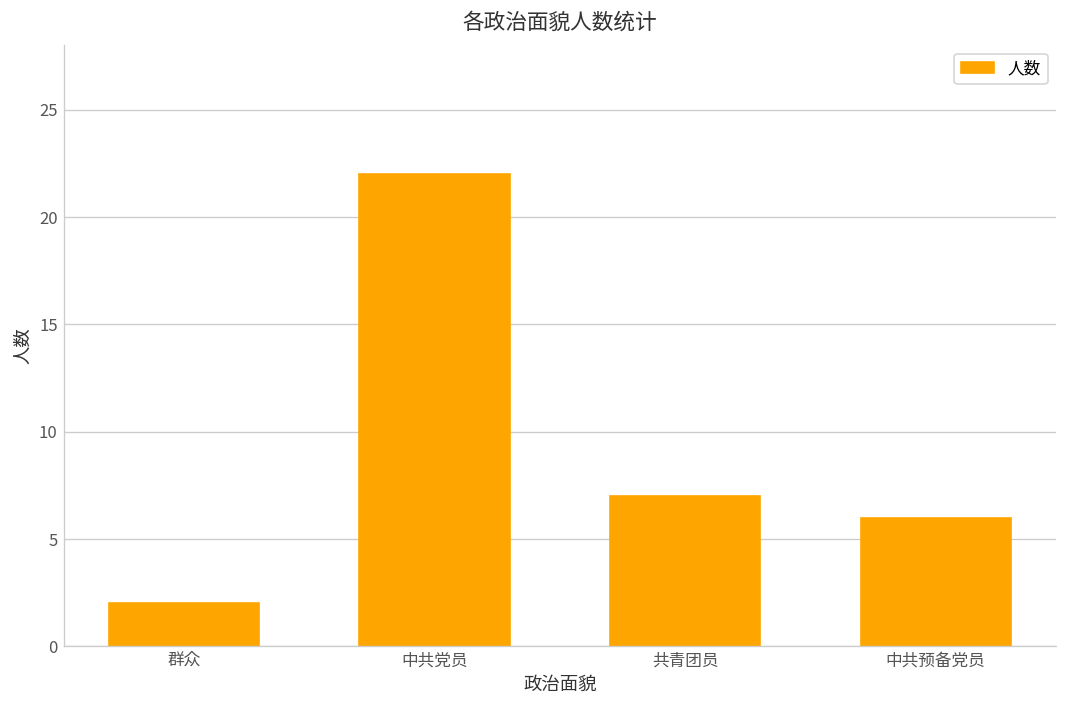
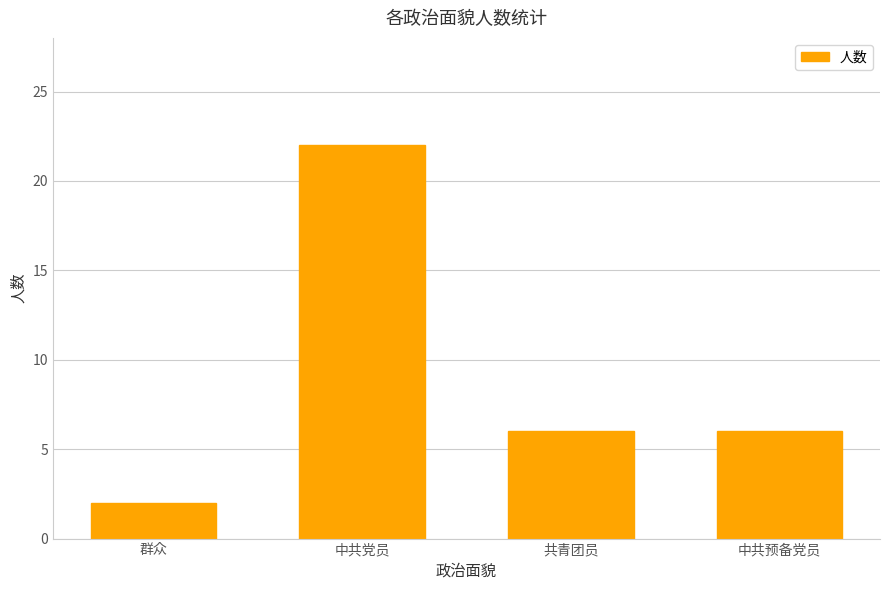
共青团员: 7 -> 6
